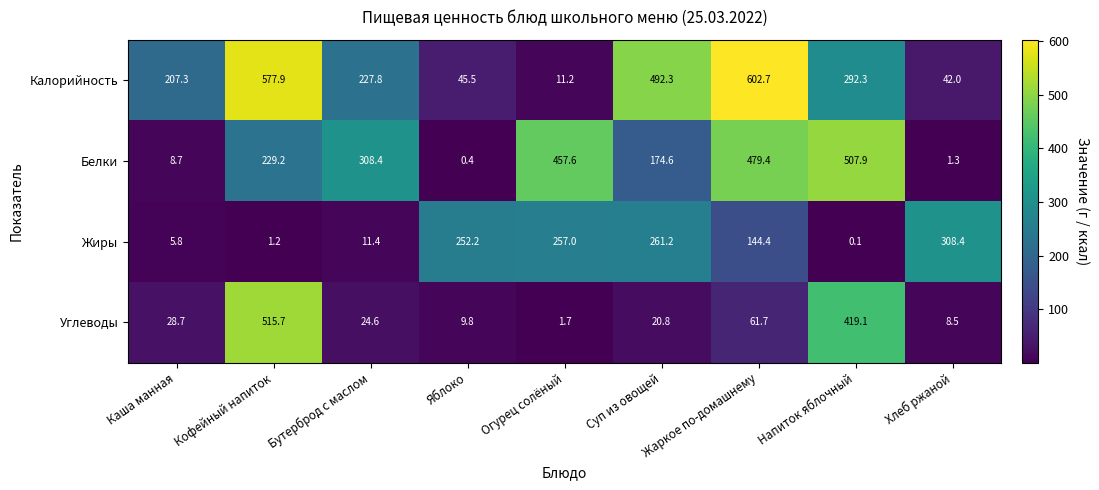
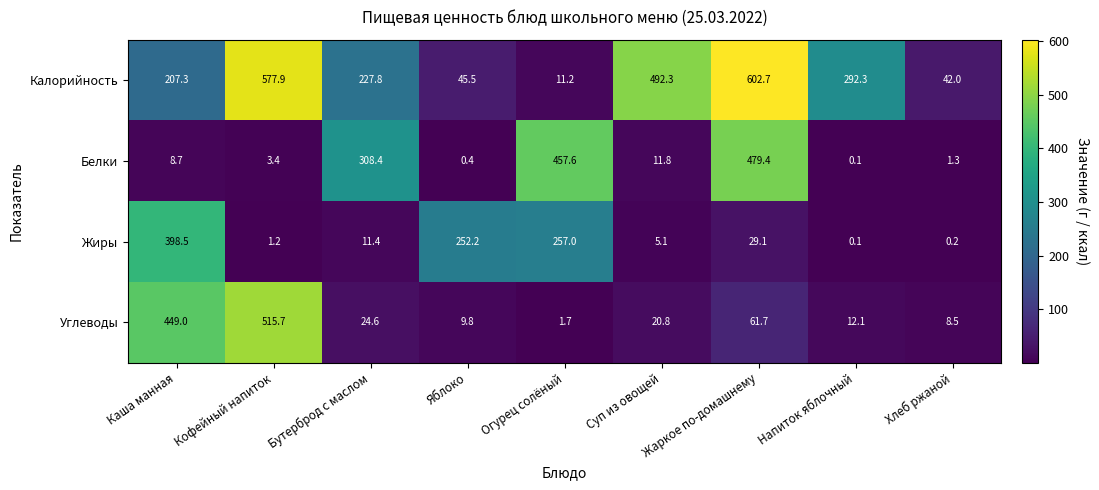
Белки, Кофейный напиток: 229.2 -> 3.4
Белки, Суп из овощей: 174.6 -> 11.8
Белки, Напиток яблочный: 507.9 -> 0.1
Жиры, Каша манная: 5.8 -> 398.5
Жиры, Суп из овощей: 261.2 -> 5.1
Жиры, Жаркое по-домашнему: 144.4 -> 29.1
Жиры, Хлеб ржаной: 308.4 -> 0.2
Углеводы, Каша манная: 28.7 -> 449.0
Углеводы, Напиток яблочный: 419.1 -> 12.1
